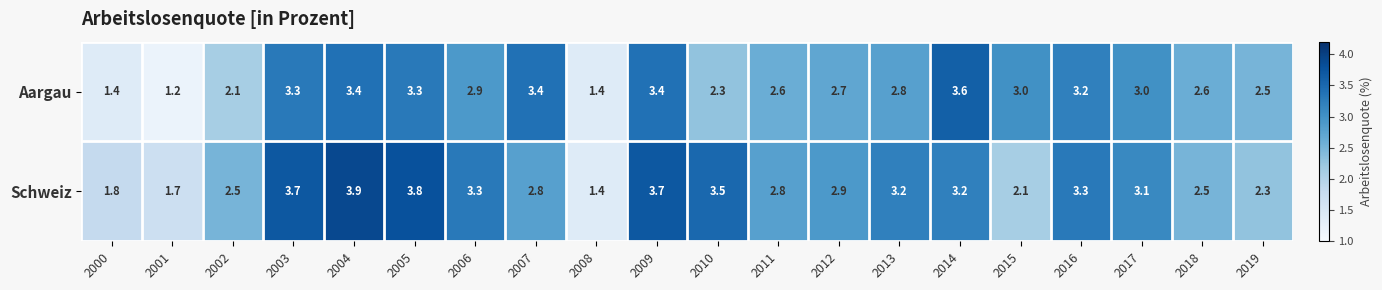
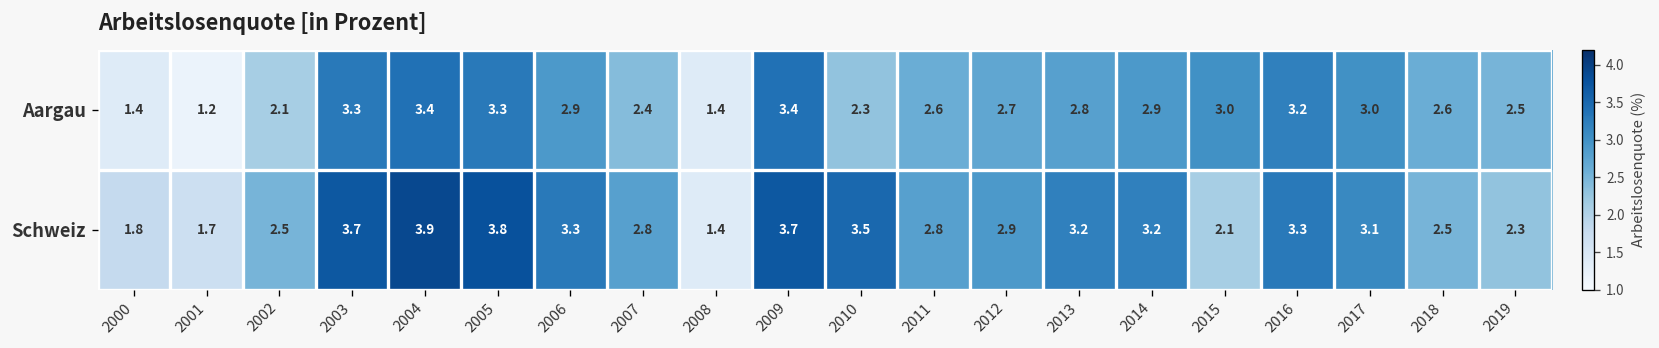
Aargau, 2007: 3.4 -> 2.4
Aargau, 2014: 3.6 -> 2.9
